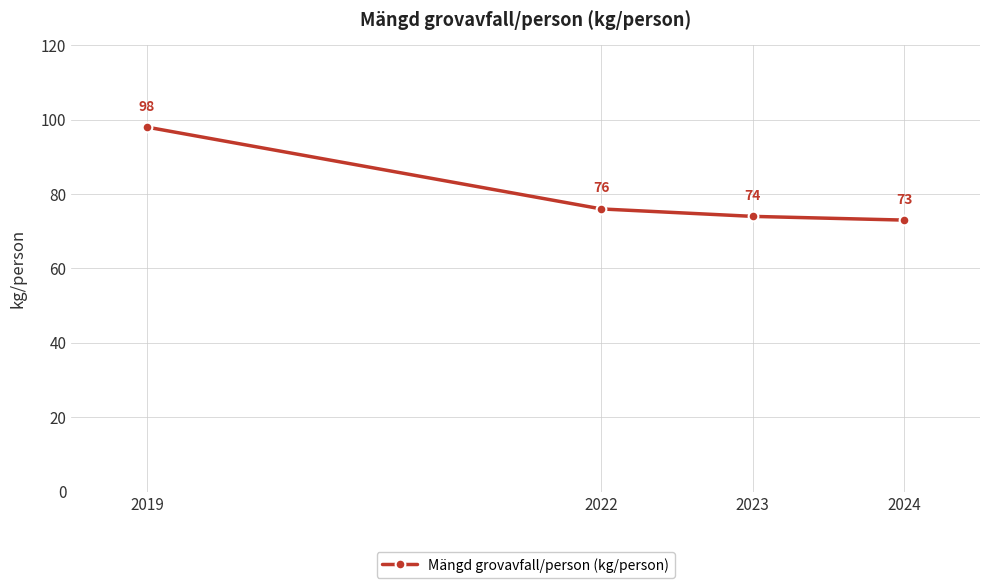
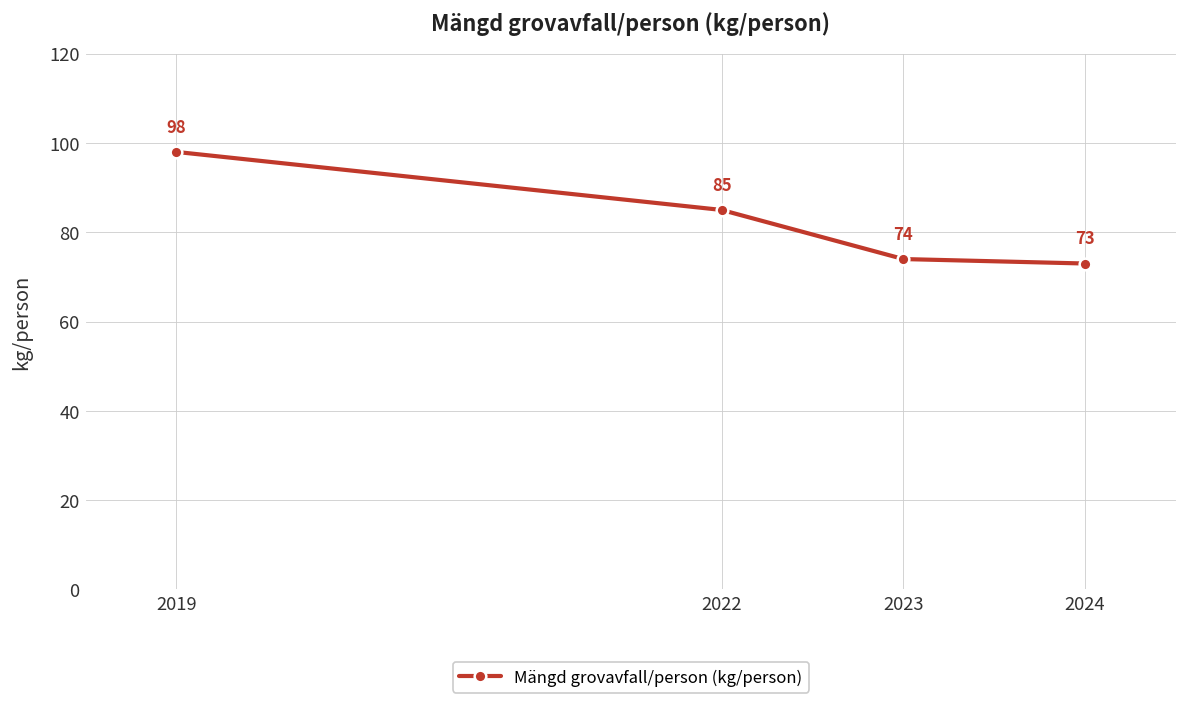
2022: 76 -> 85
